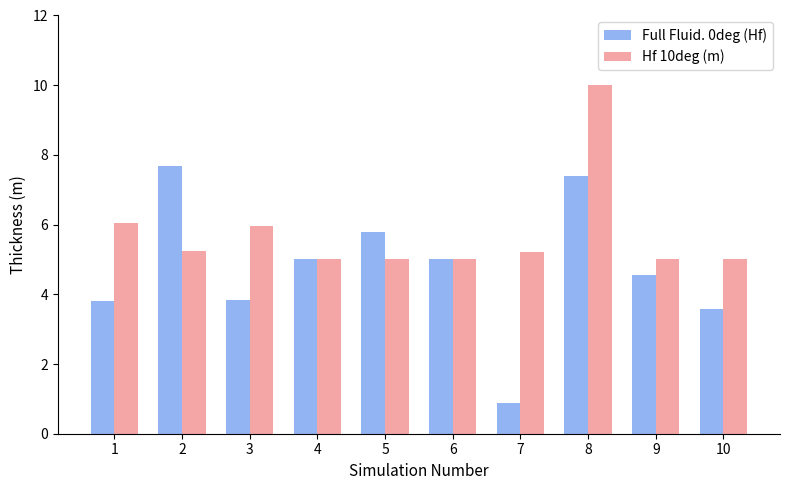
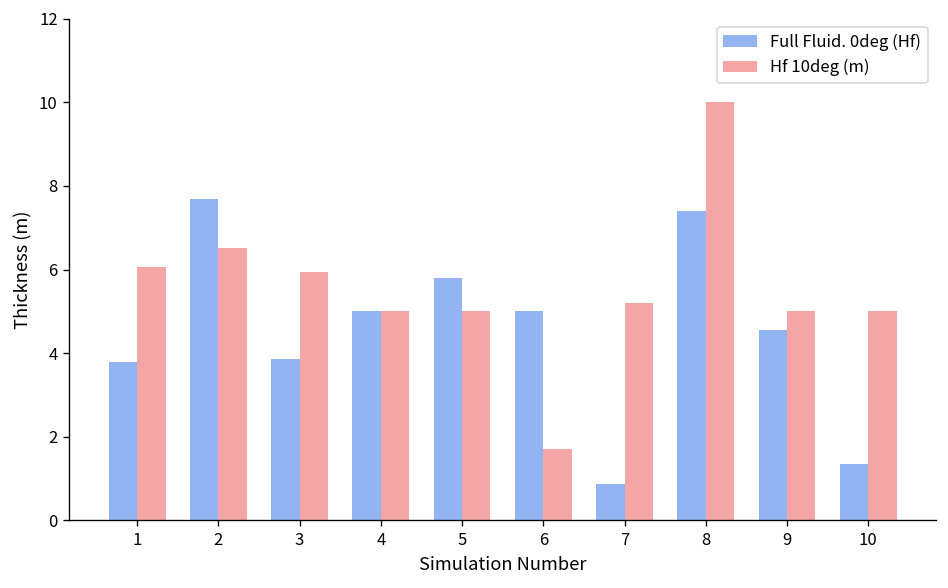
Hf 10deg (m), 2: 5.3 -> 6.5
Hf 10deg (m), 6: 5.0 -> 1.7
Full Fluid. 0deg (Hf), 10: 3.6 -> 1.3
